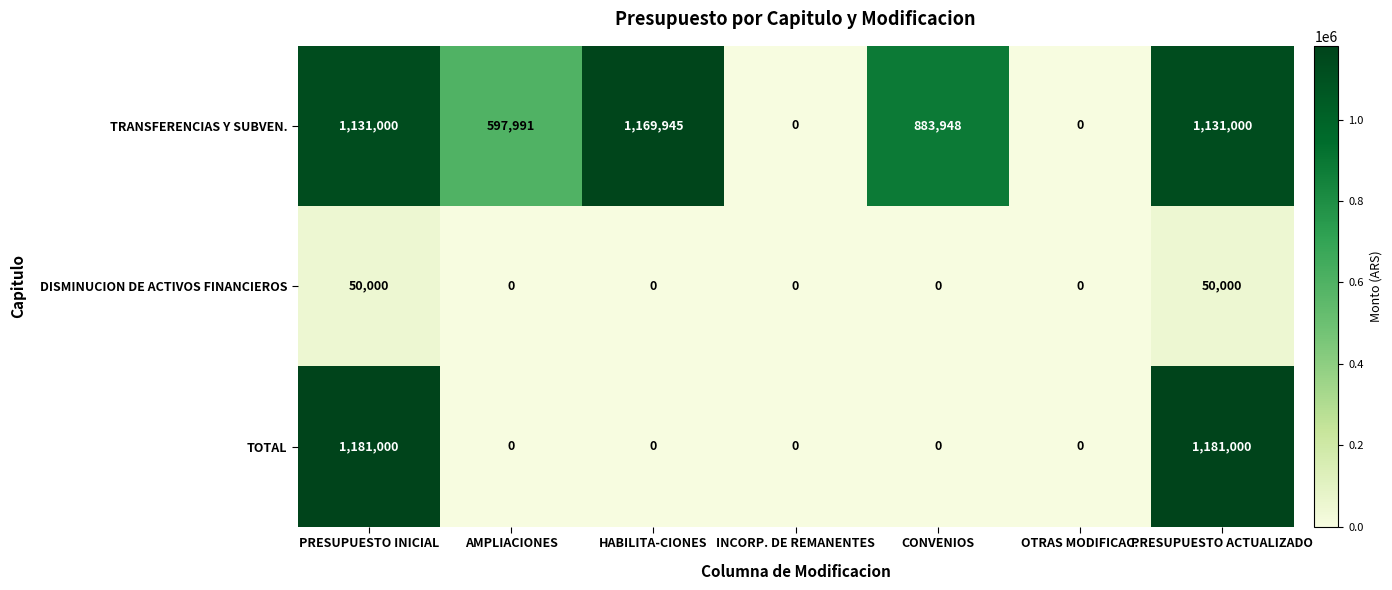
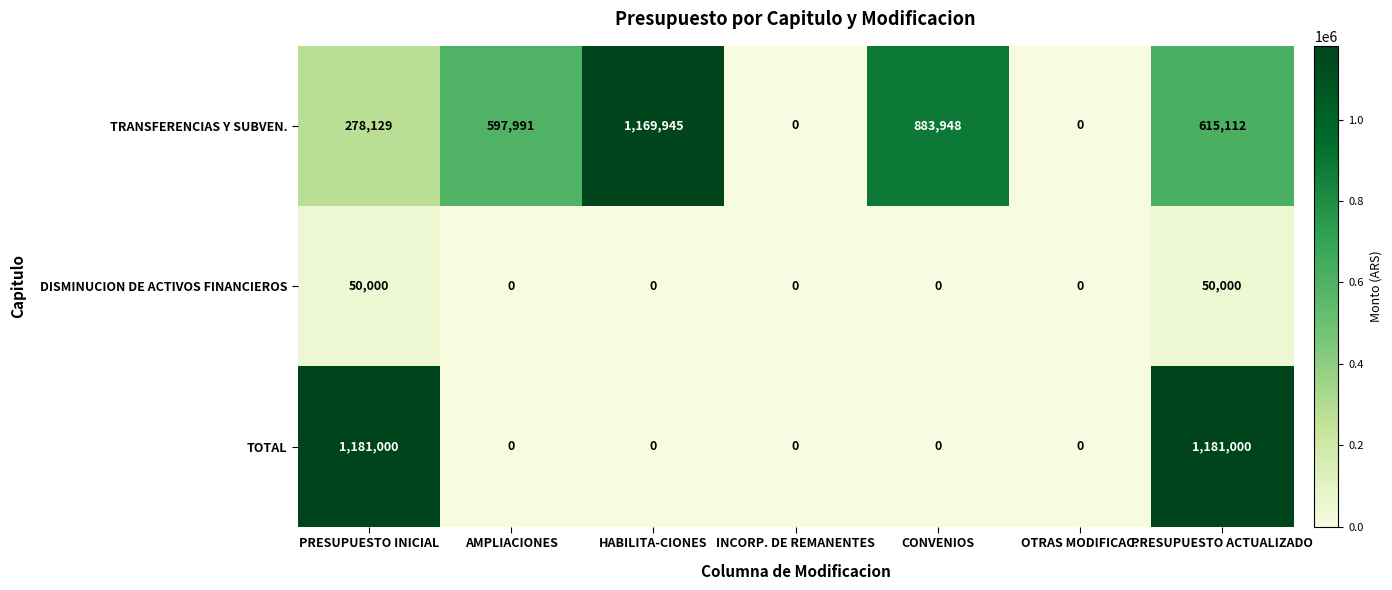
TRANSFERENCIAS Y SUBVEN., PRESUPUESTO INICIAL: 1,131,000 -> 278,129
TRANSFERENCIAS Y SUBVEN., PRESUPUESTO ACTUALIZADO: 1,131,000 -> 615,112
